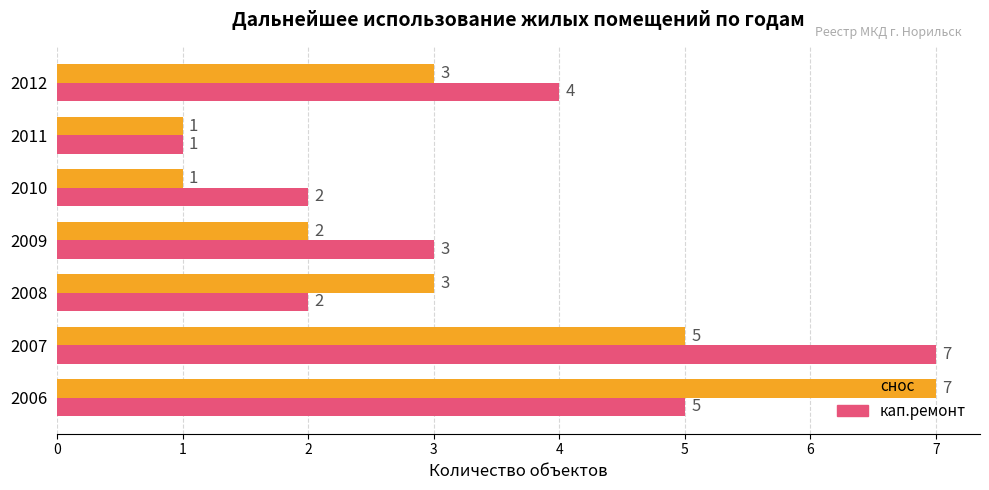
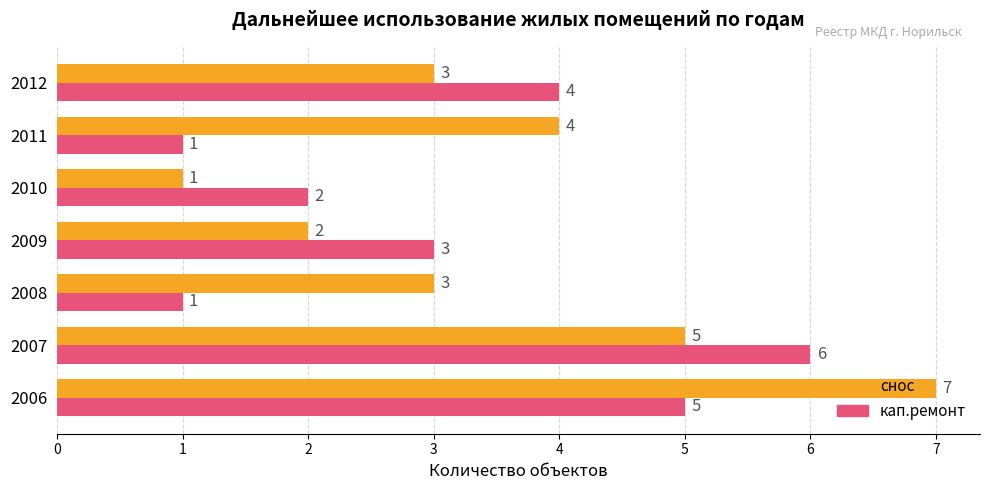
снос, 2011: 1 -> 4
кап.ремонт, 2008: 2 -> 1
кап.ремонт, 2007: 7 -> 6
